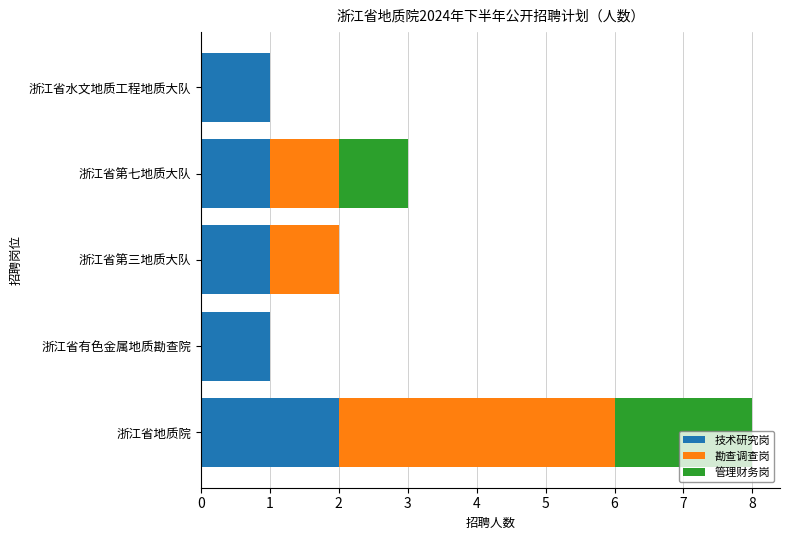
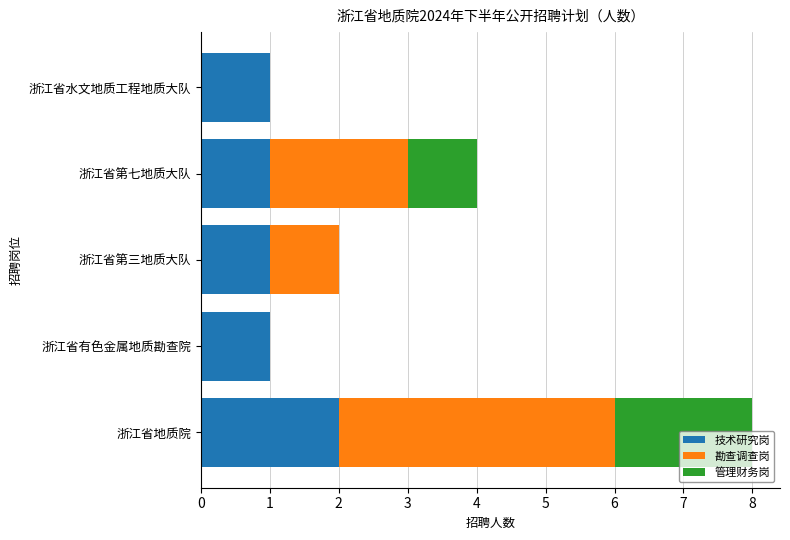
勘查调查岗, 浙江省第七地质大队: 1 -> 2
